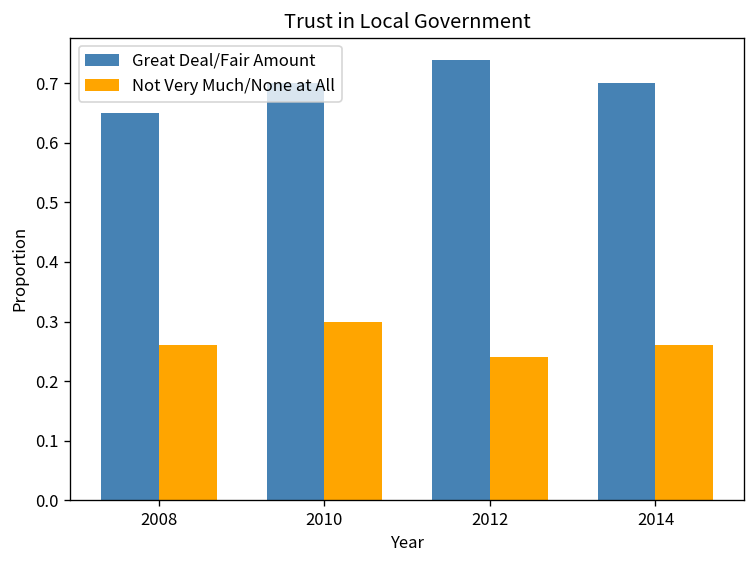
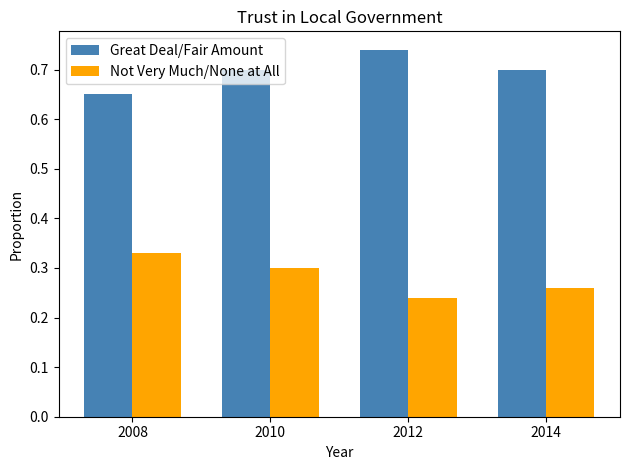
Not Very Much/None at All, 2008: 0.26 -> 0.33
